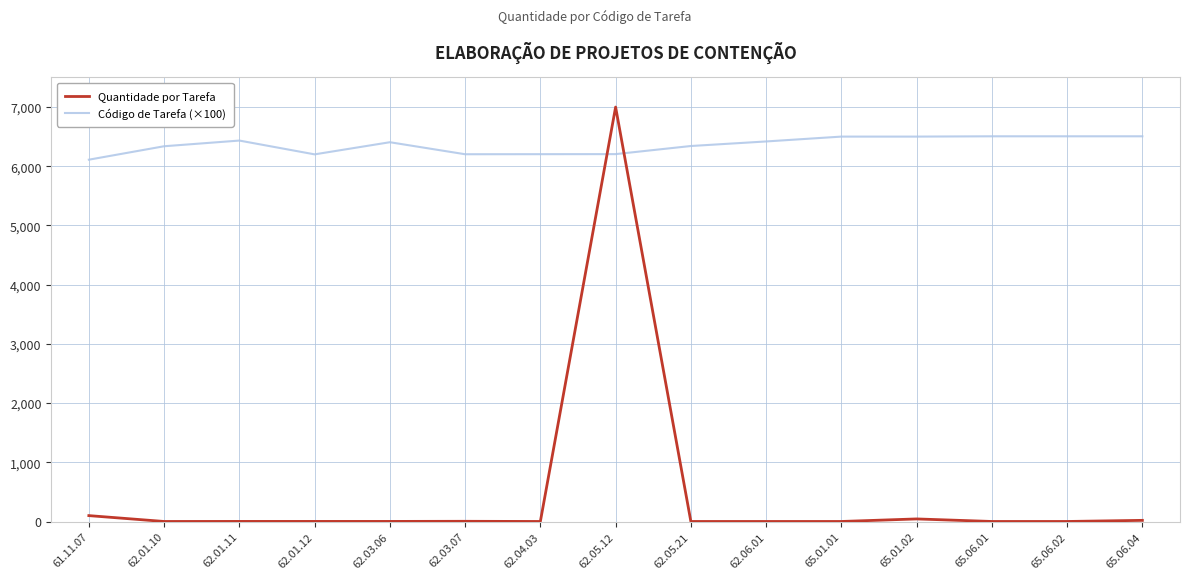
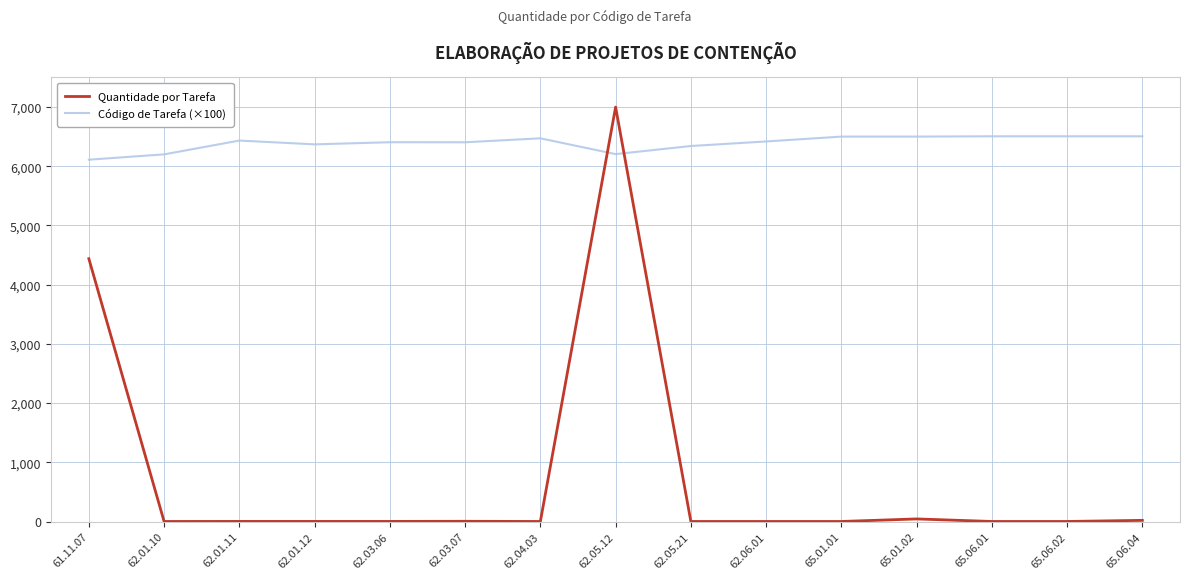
Quantidade por Tarefa, 61.11.07: 100 -> 4,400
Código de Tarefa (×100), 62.01.10: 6,300 -> 6,200
Código de Tarefa (×100), 62.01.12: 6,200 -> 6,400
Código de Tarefa (×100), 62.03.07: 6,200 -> 6,400
Código de Tarefa (×100), 62.04.03: 6,200 -> 6,500
